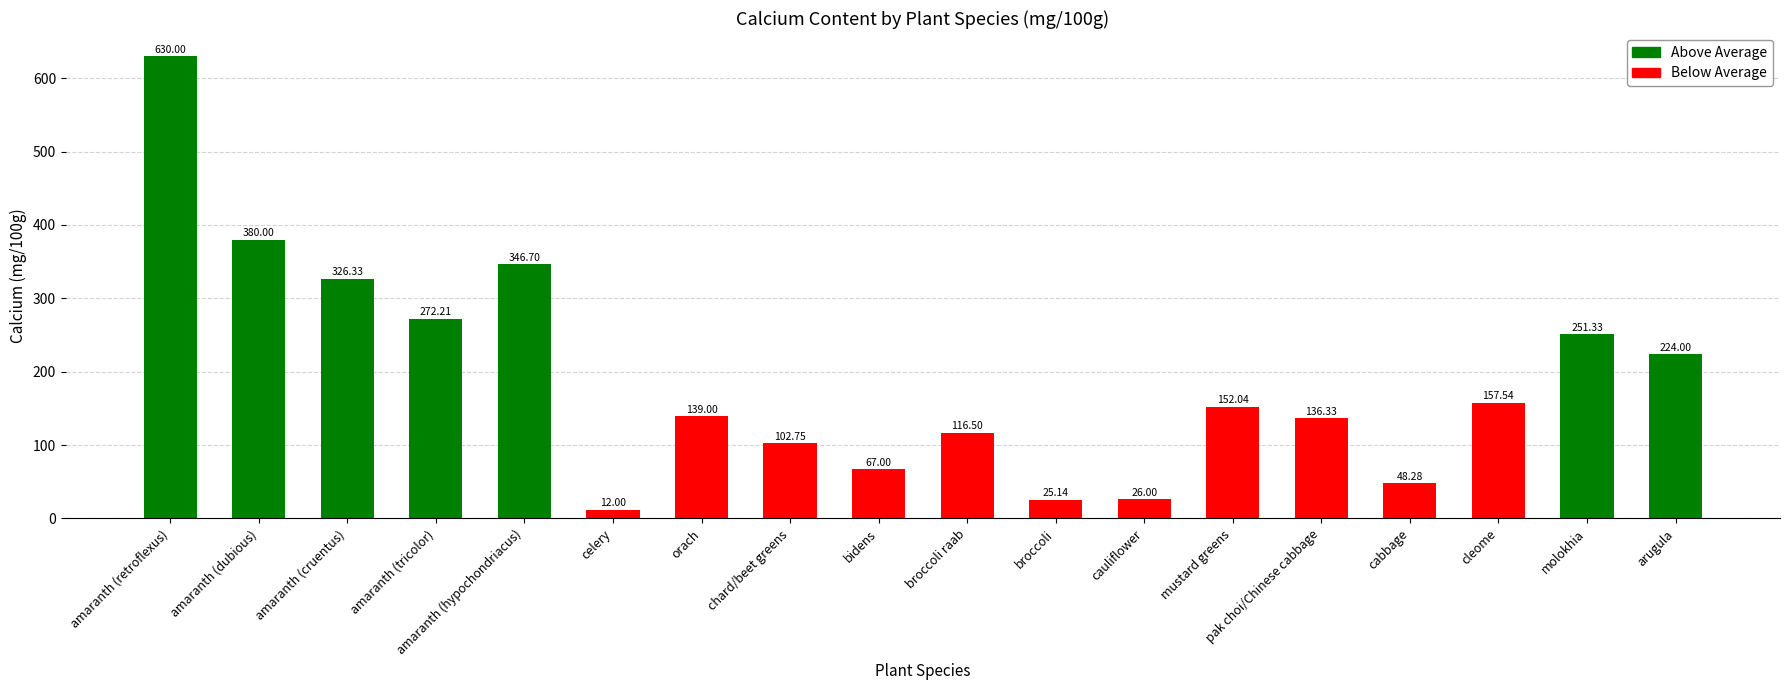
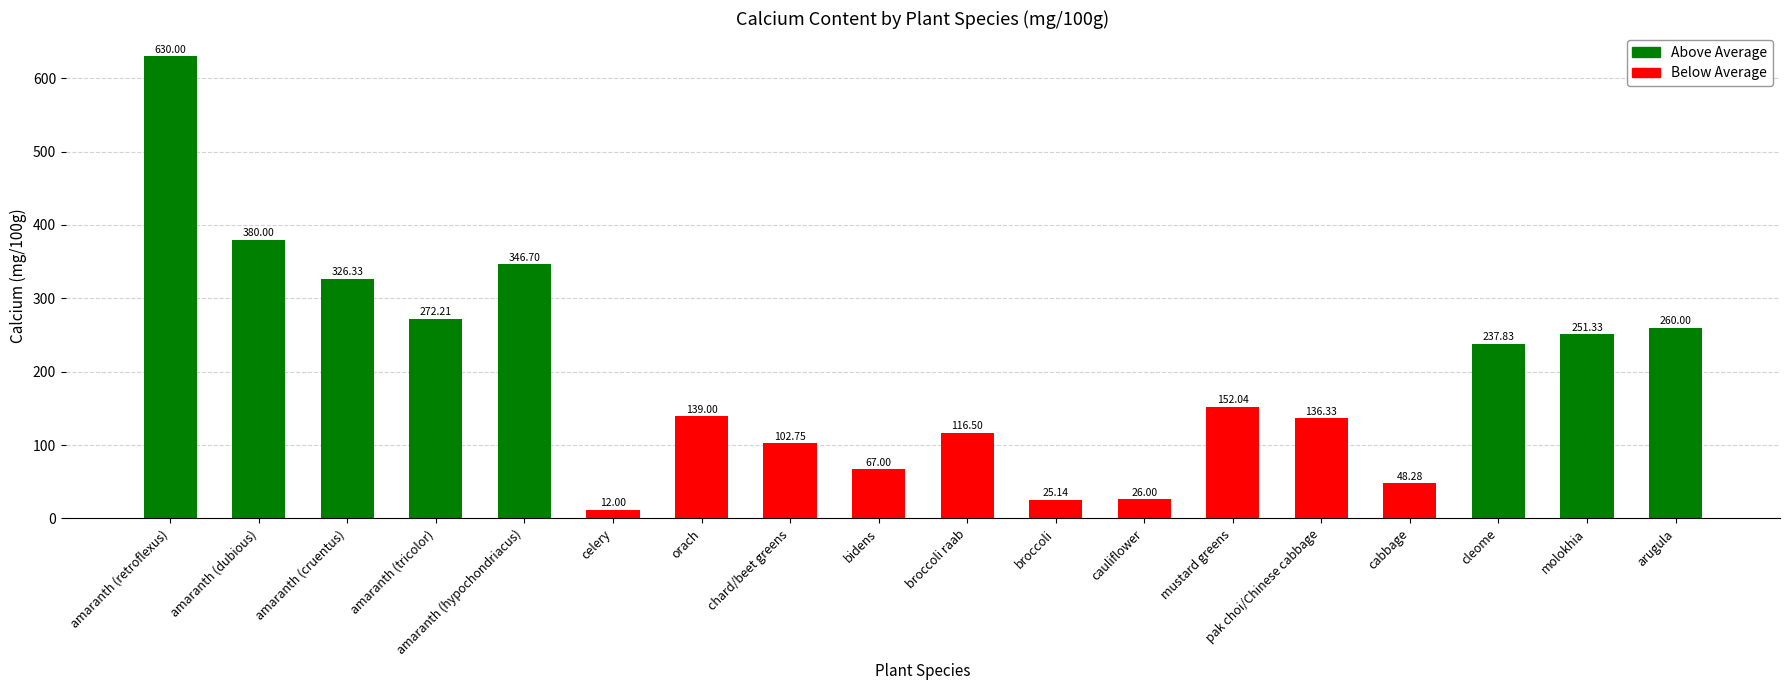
cleome: 157.54 -> 237.83
arugula: 224.00 -> 260.00
